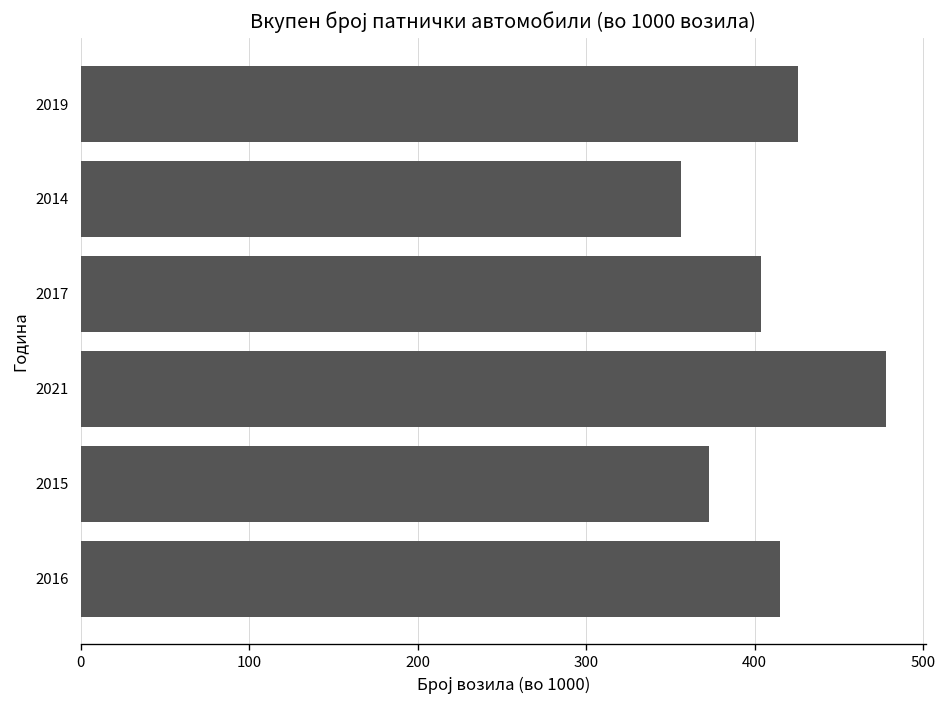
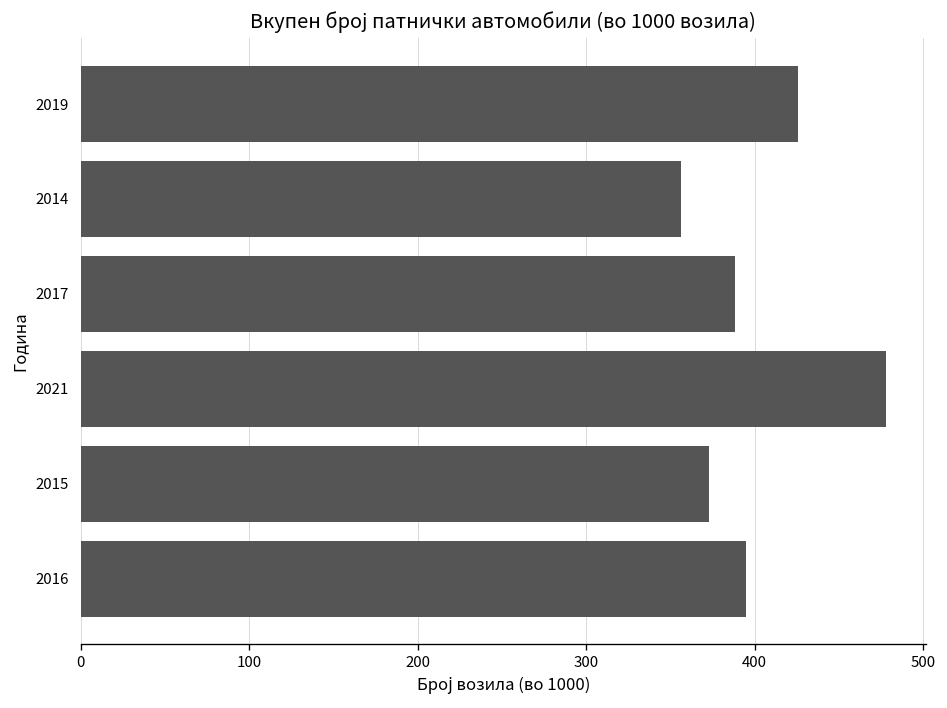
2017: 404 -> 388
2016: 415 -> 395
